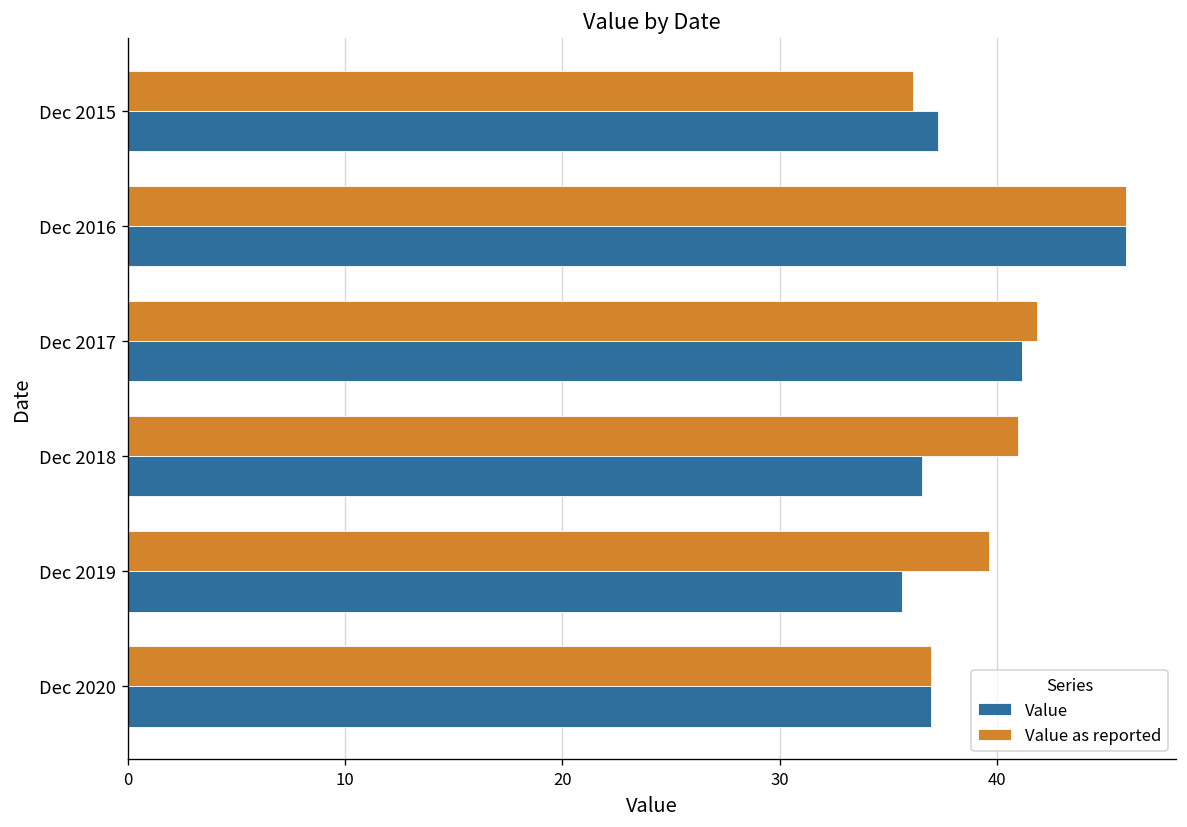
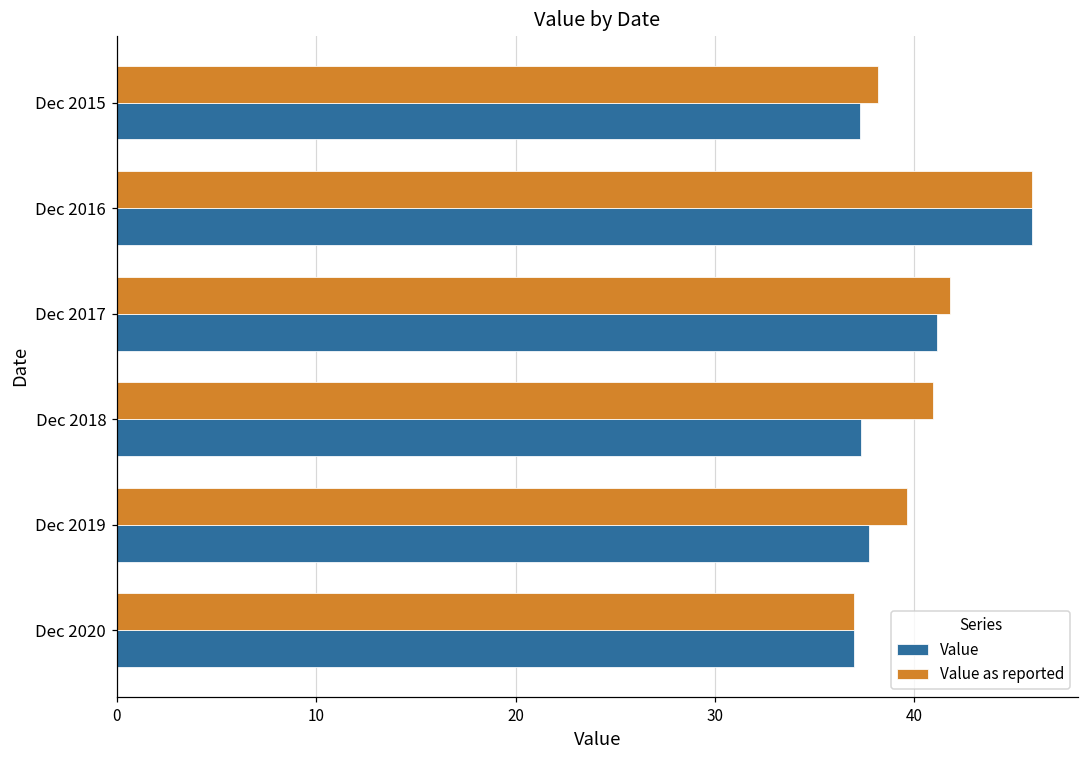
Value as reported, Dec 2015: 36.1 -> 38.2
Value, Dec 2018: 36.6 -> 37.3
Value, Dec 2019: 35.6 -> 37.7
